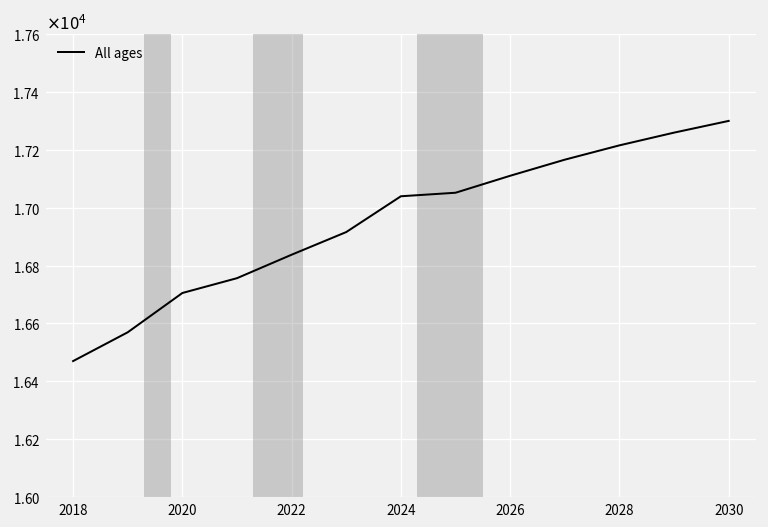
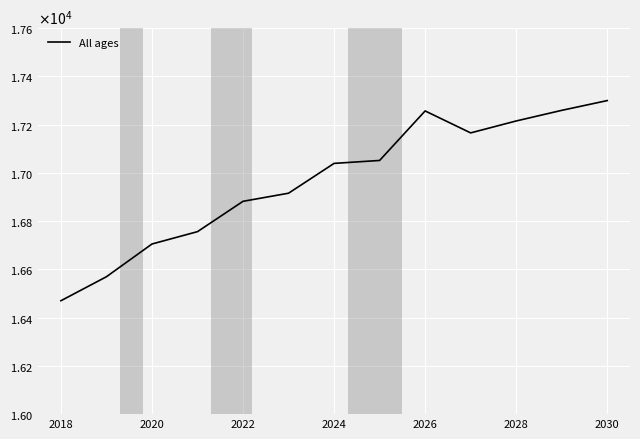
2022: 16840 -> 16880
2026: 17110 -> 17260
